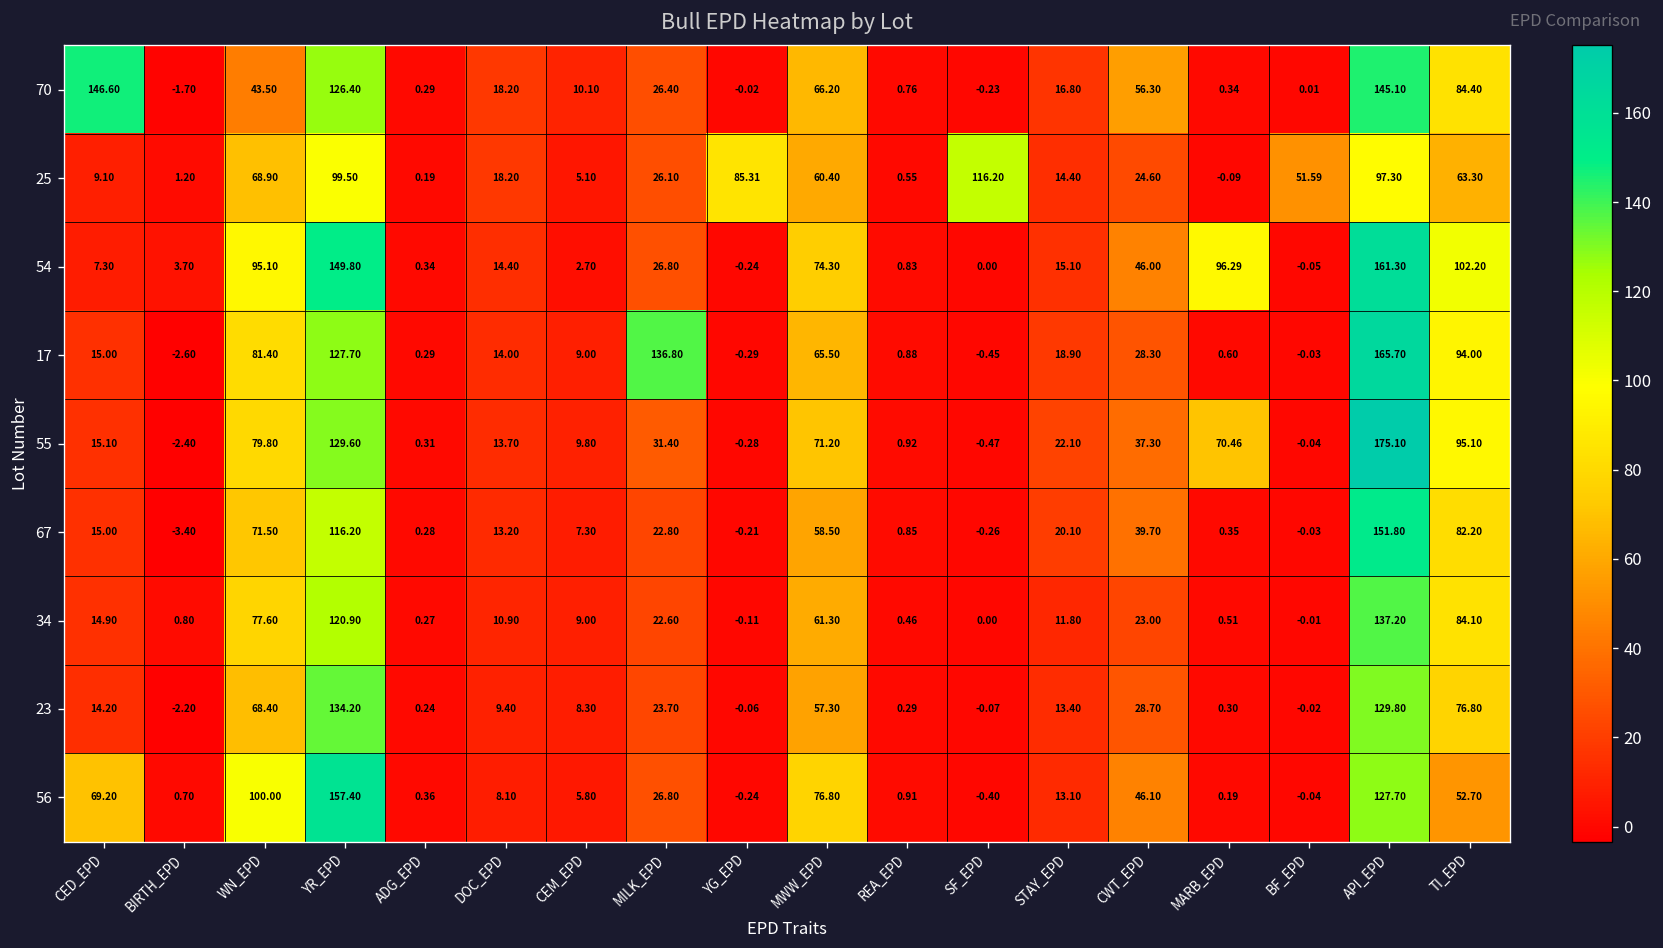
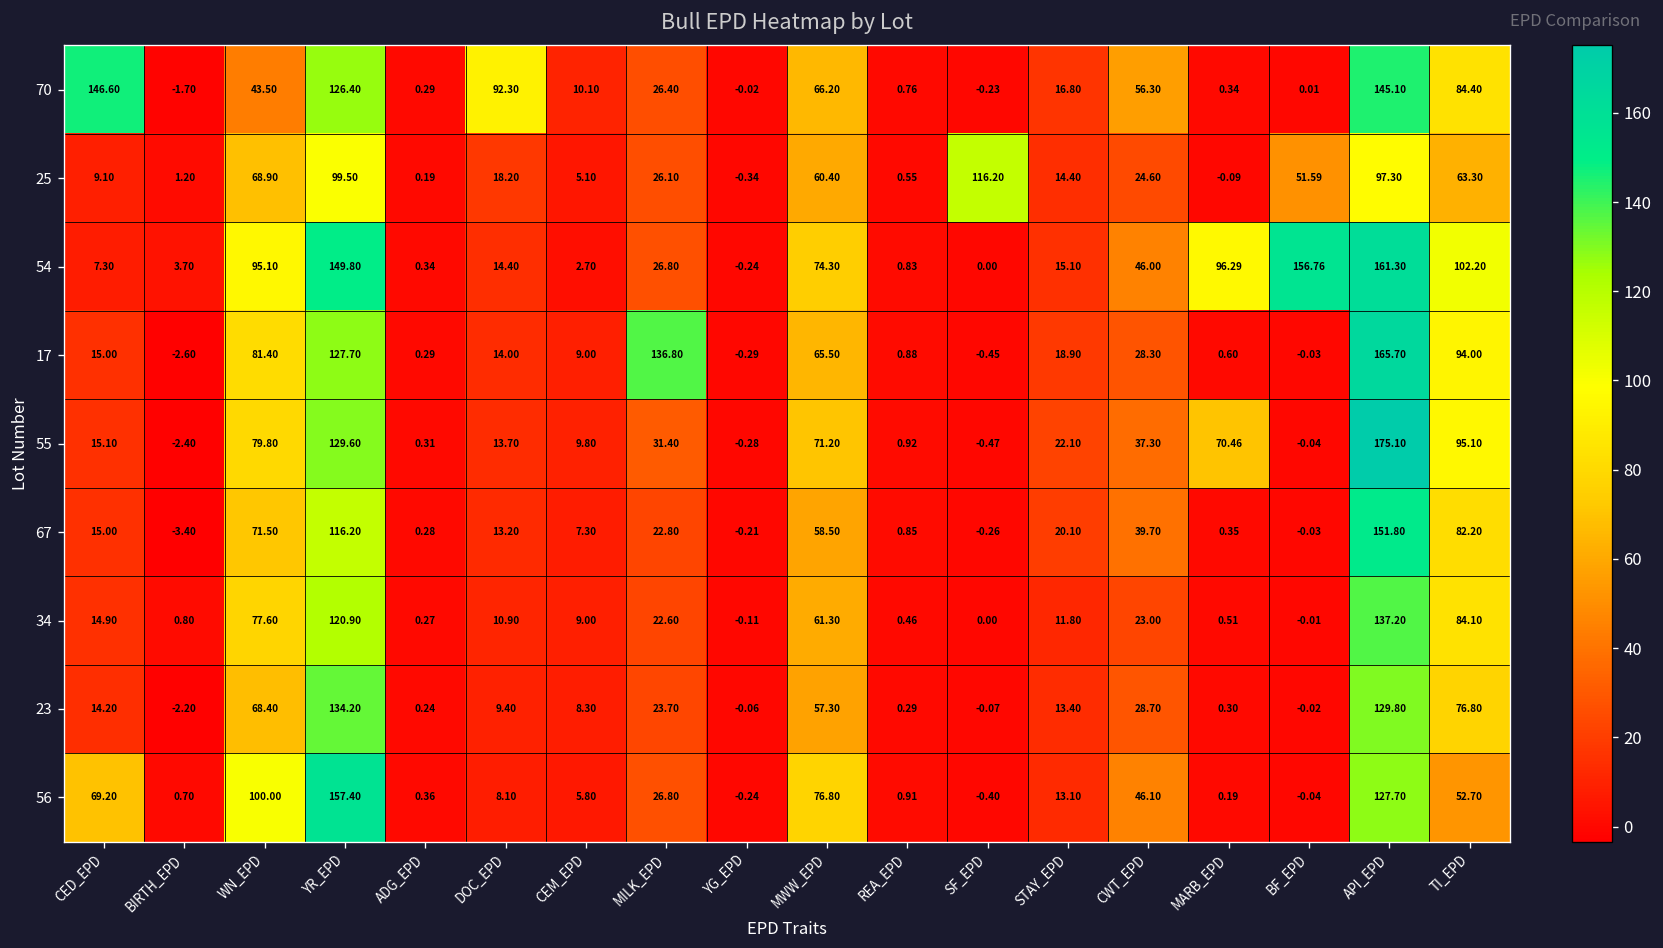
70, DOC_EPD: 18.20 -> 92.30
25, YG_EPD: 85.31 -> -0.34
54, BF_EPD: -0.05 -> 156.76
